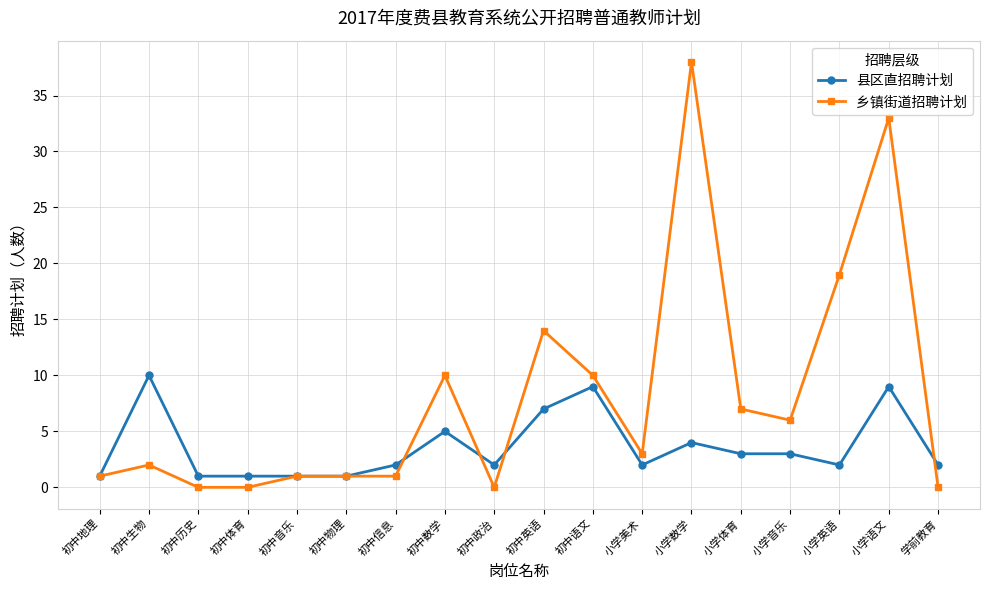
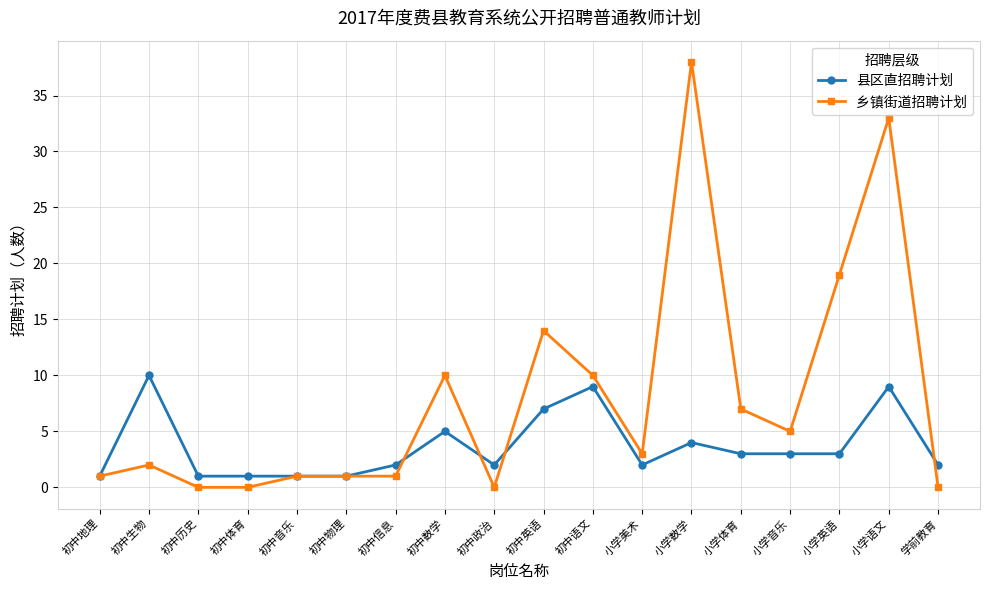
乡镇街道招聘计划, 小学音乐: 6 -> 5
县区直招聘计划, 小学英语: 2 -> 3
